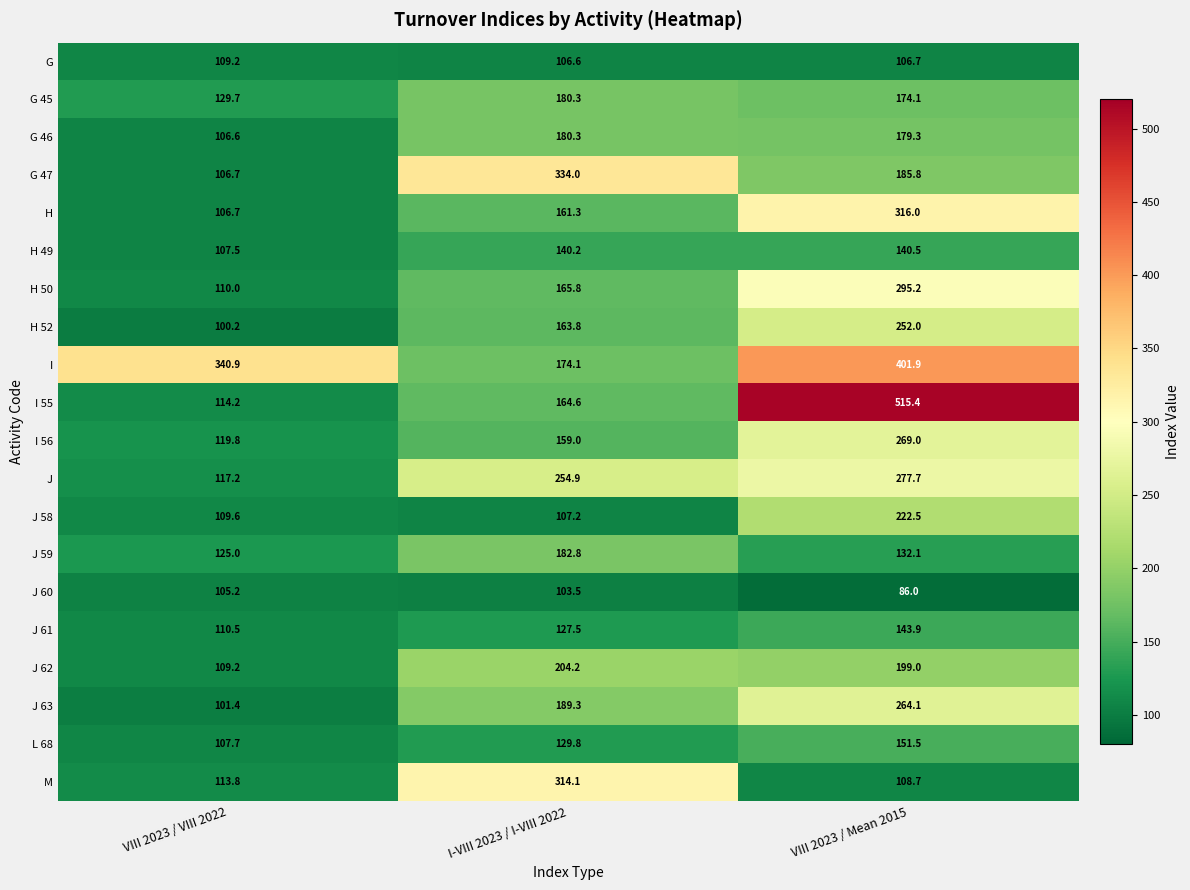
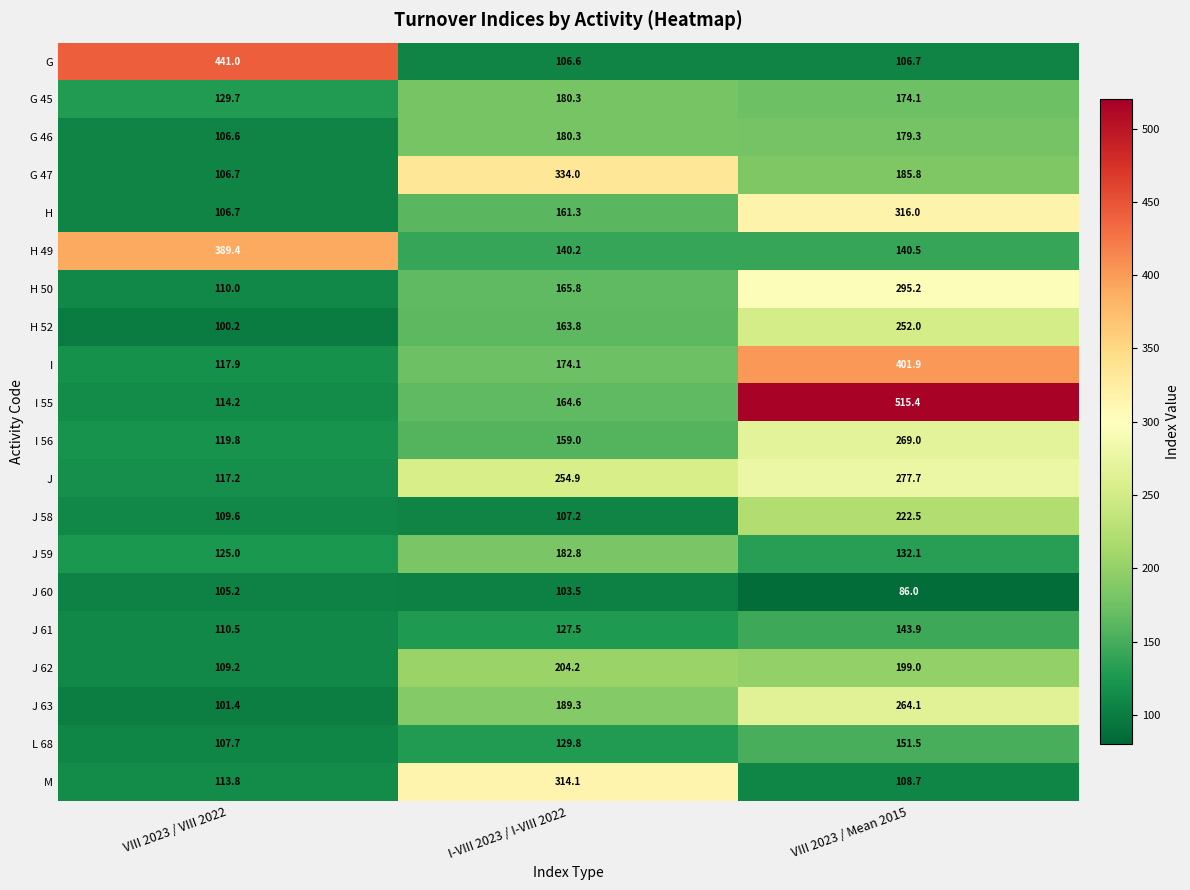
G, VIII 2023 / VIII 2022: 109.2 -> 441.0
H 49, VIII 2023 / VIII 2022: 107.5 -> 389.4
I, VIII 2023 / VIII 2022: 340.9 -> 117.9
